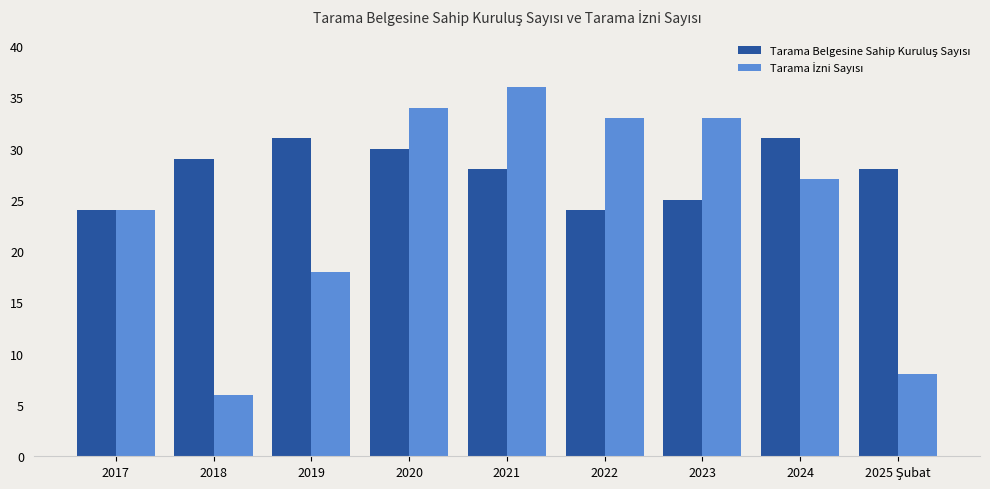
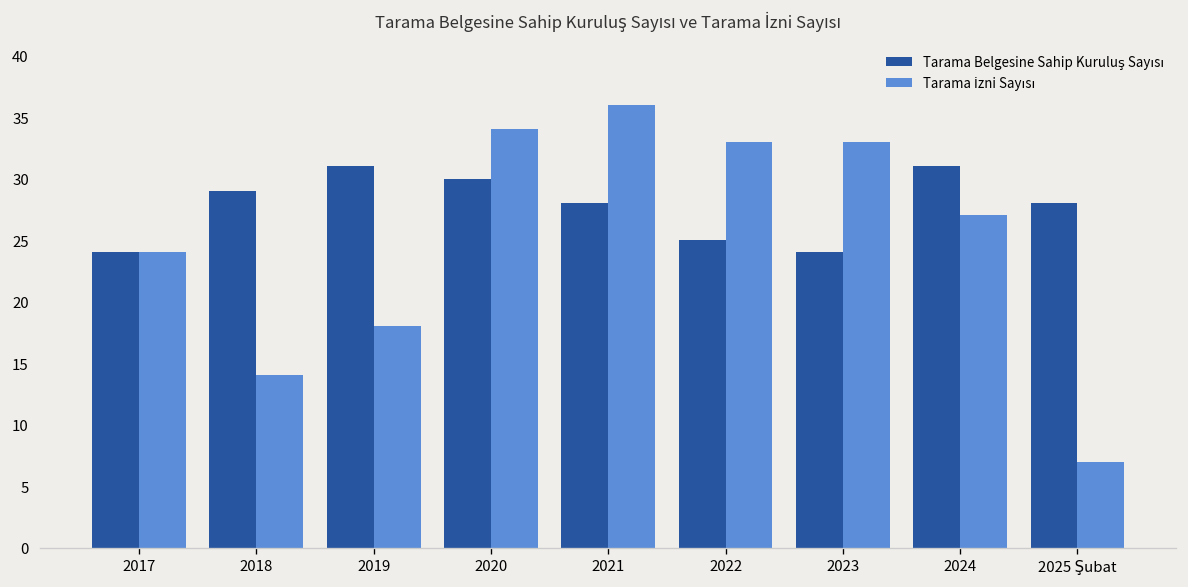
Tarama İzni Sayısı, 2018: 6 -> 14
Tarama Belgesine Sahip Kuruluş Sayısı, 2022: 24 -> 25
Tarama Belgesine Sahip Kuruluş Sayısı, 2023: 25 -> 24
Tarama İzni Sayısı, 2025 Şubat: 8 -> 7
